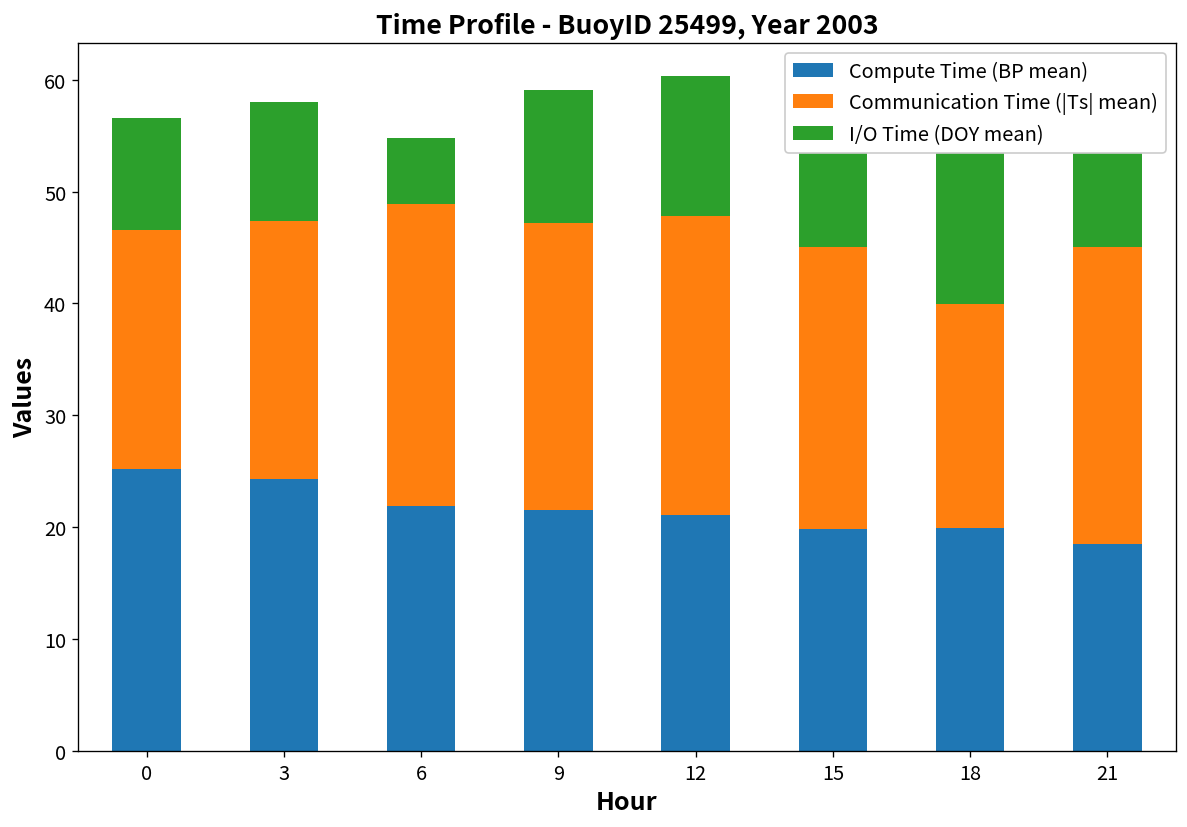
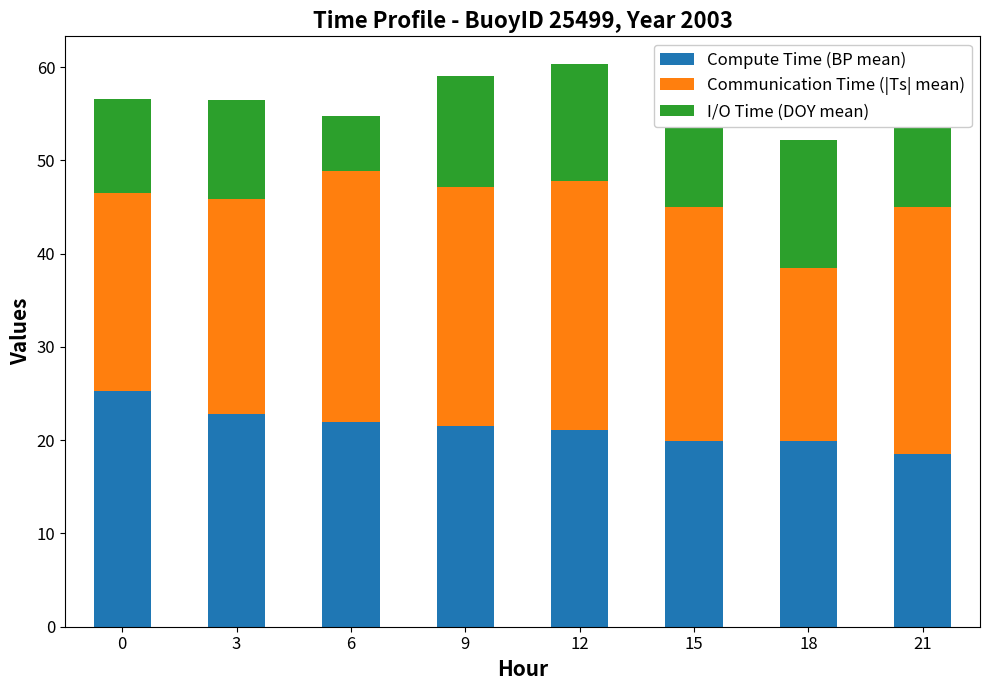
Compute Time (BP mean), 3: 24 -> 23
Communication Time (|Ts| mean), 18: 20 -> 19
